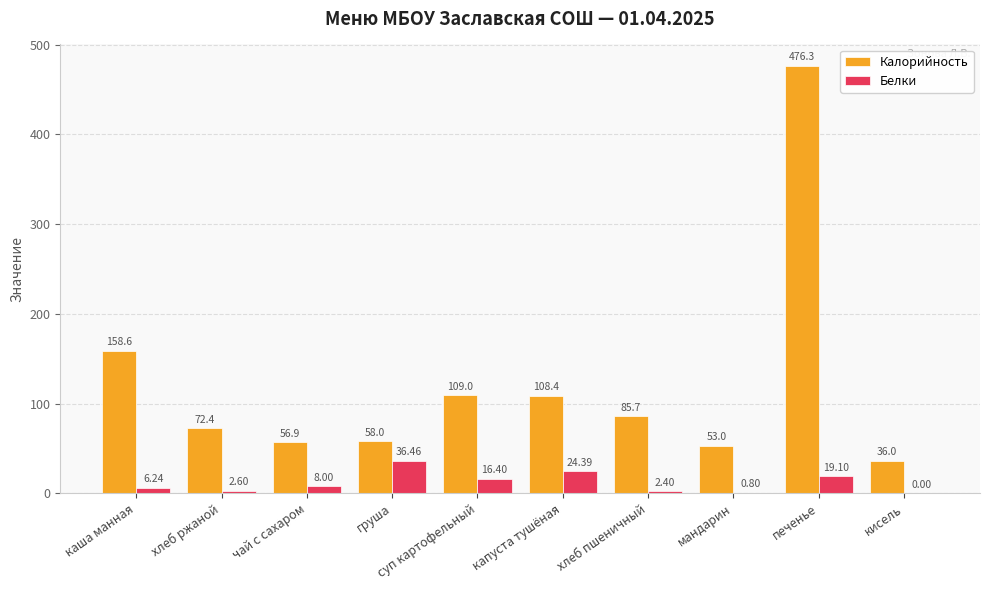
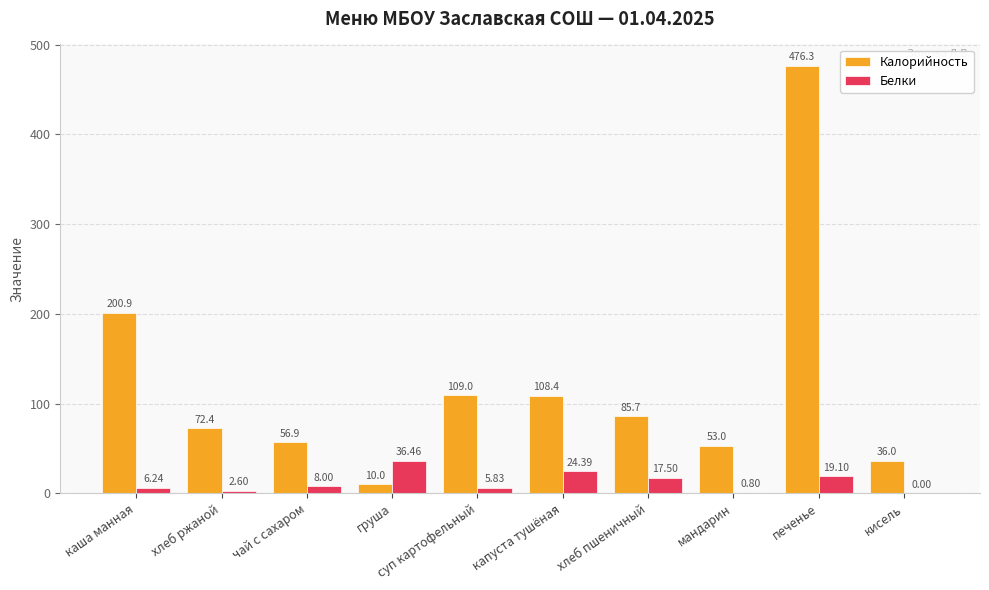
Калорийность, каша манная: 158.6 -> 200.9
Калорийность, груша: 58.0 -> 10.0
Белки, суп картофельный: 16.40 -> 5.83
Белки, хлеб пшеничный: 2.40 -> 17.50
